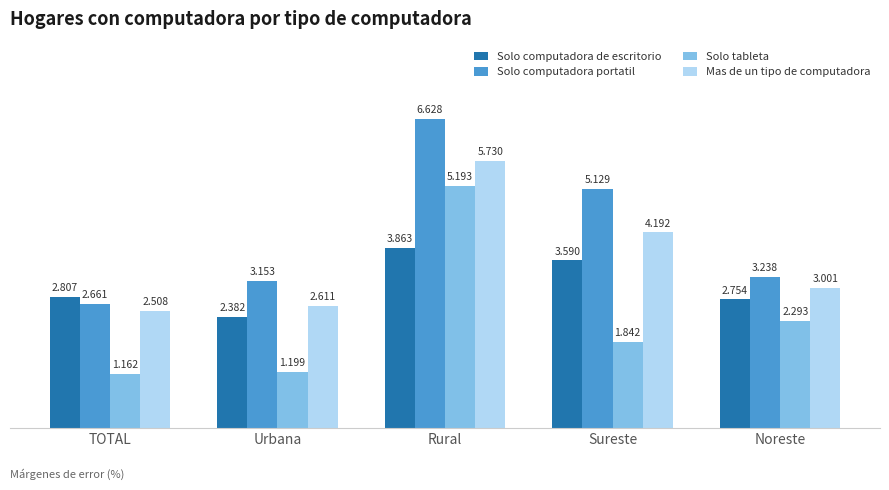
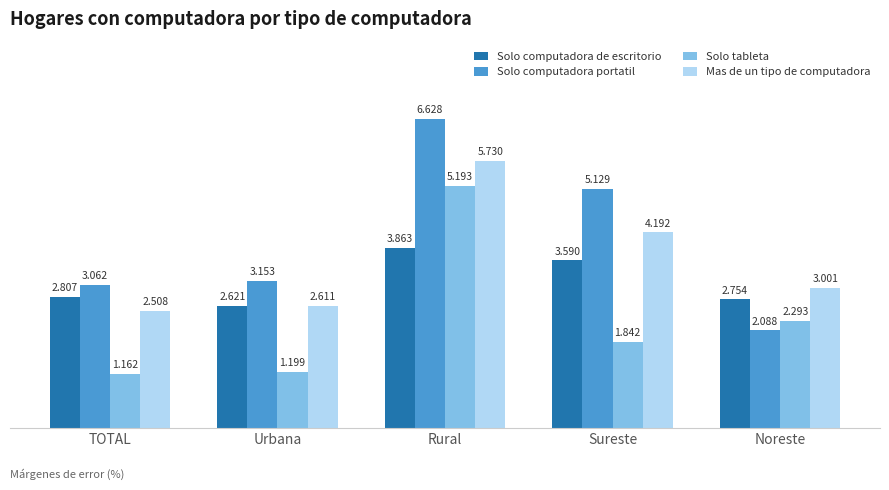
Solo computadora portatil, TOTAL: 2.661 -> 3.062
Solo computadora de escritorio, Urbana: 2.382 -> 2.621
Solo computadora portatil, Noreste: 3.238 -> 2.088
